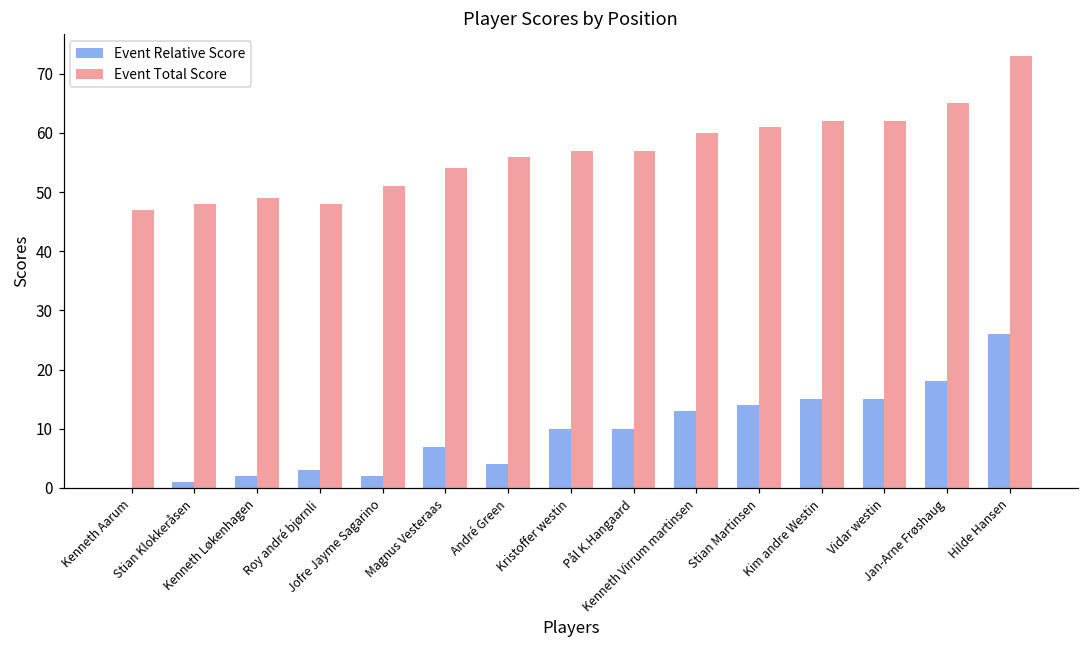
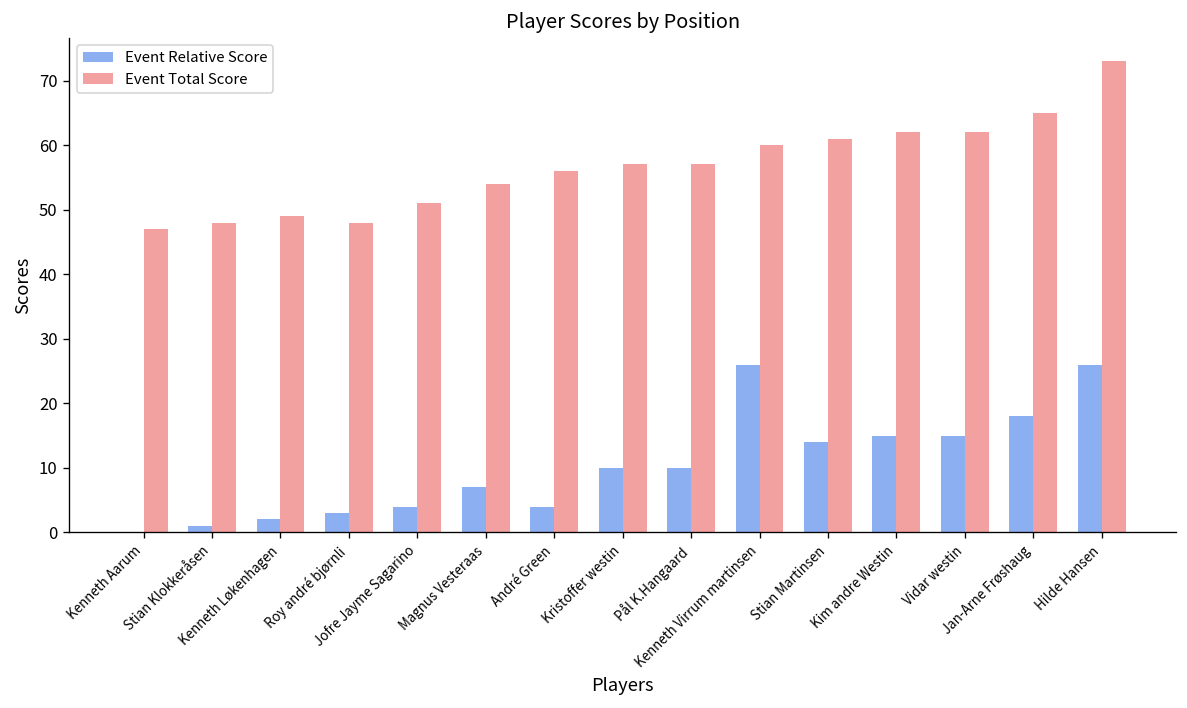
Event Relative Score, Jofre Jayme Sagarino: 2 -> 4
Event Relative Score, Kenneth Virrum martinsen: 13 -> 26
